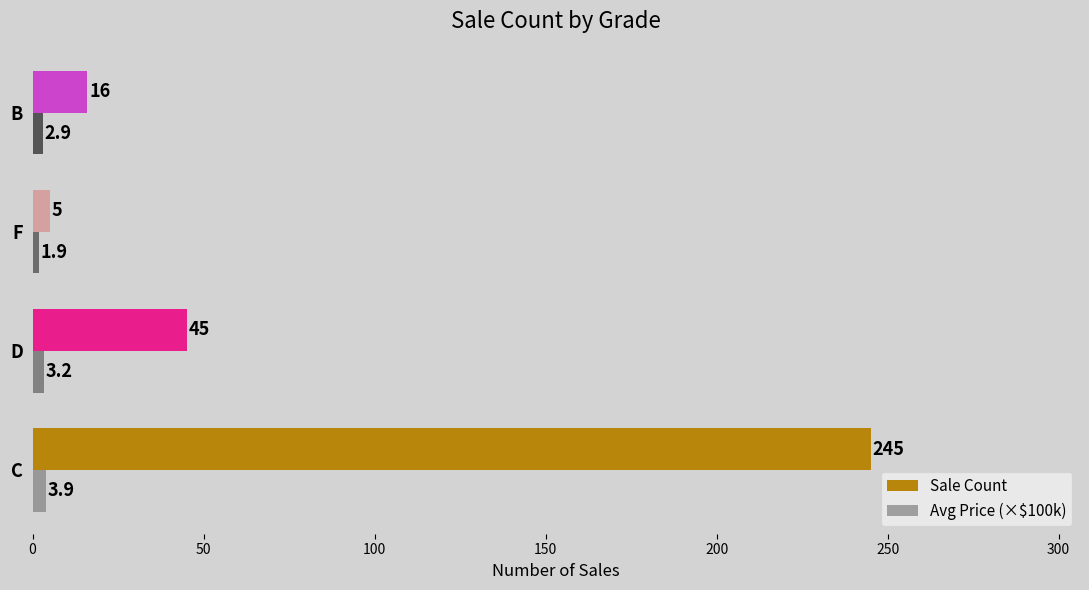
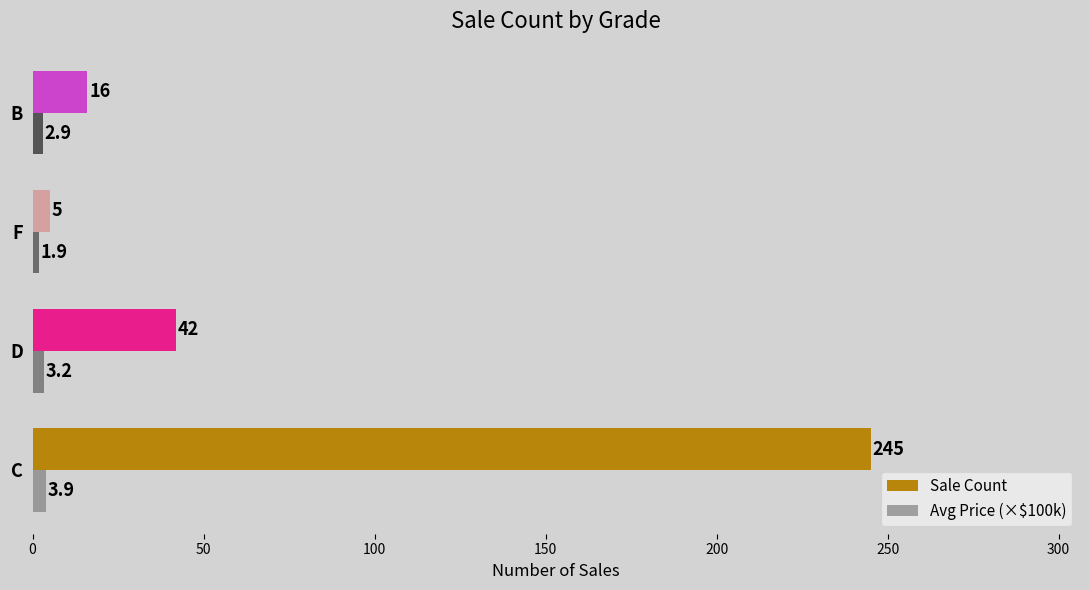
Sale Count, D: 45 -> 42
